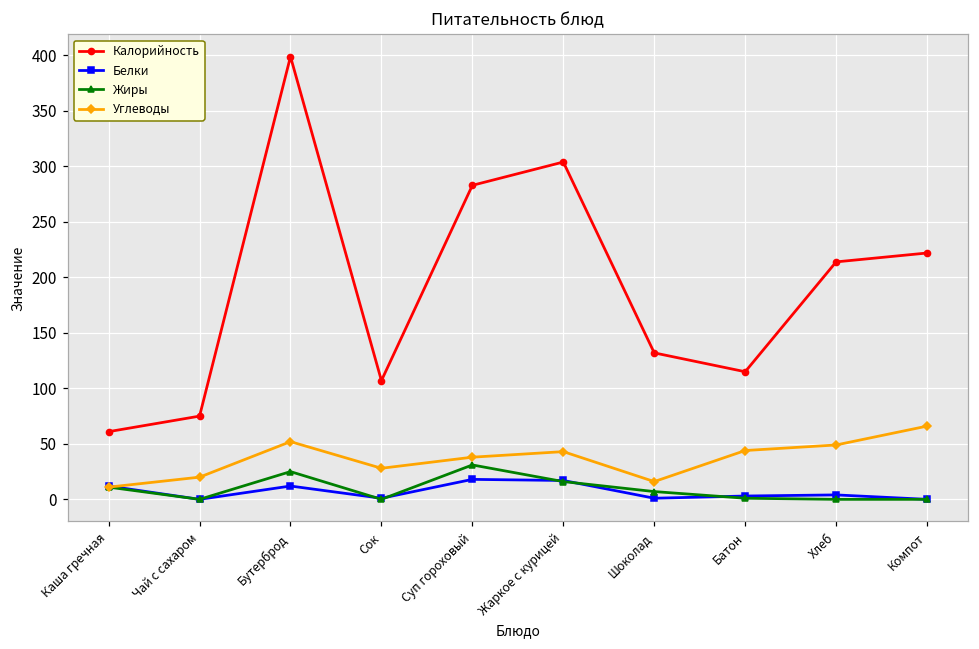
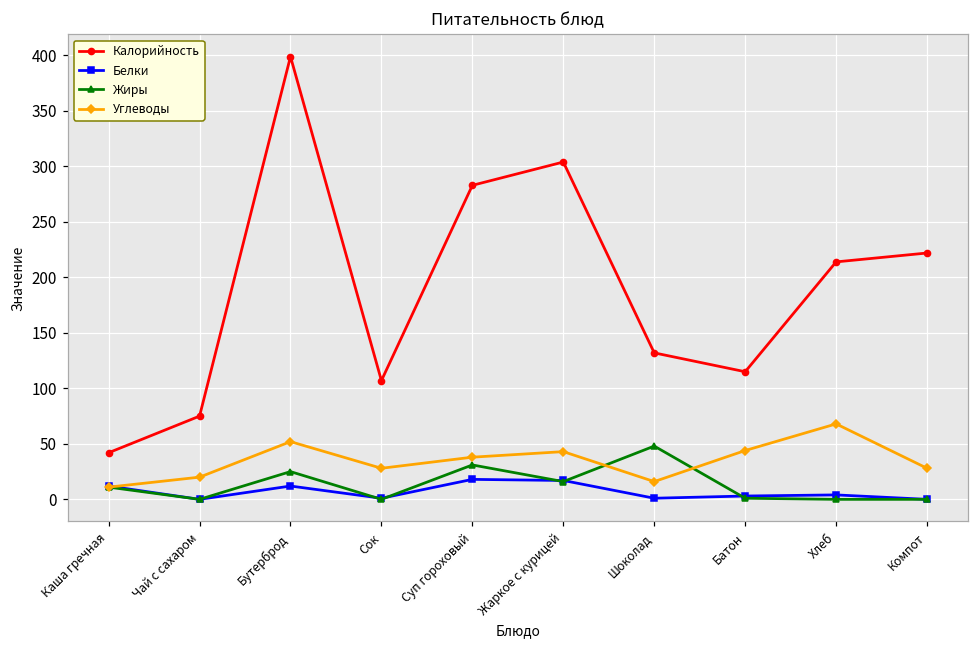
Калорийность, Каша гречная: 61 -> 42
Жиры, Шоколад: 7 -> 48
Углеводы, Хлеб: 49 -> 68
Углеводы, Компот: 66 -> 28
